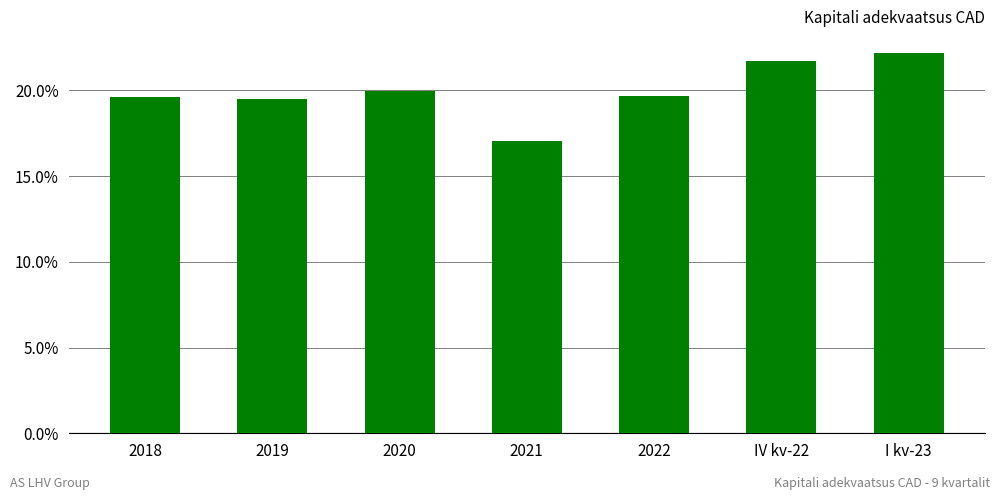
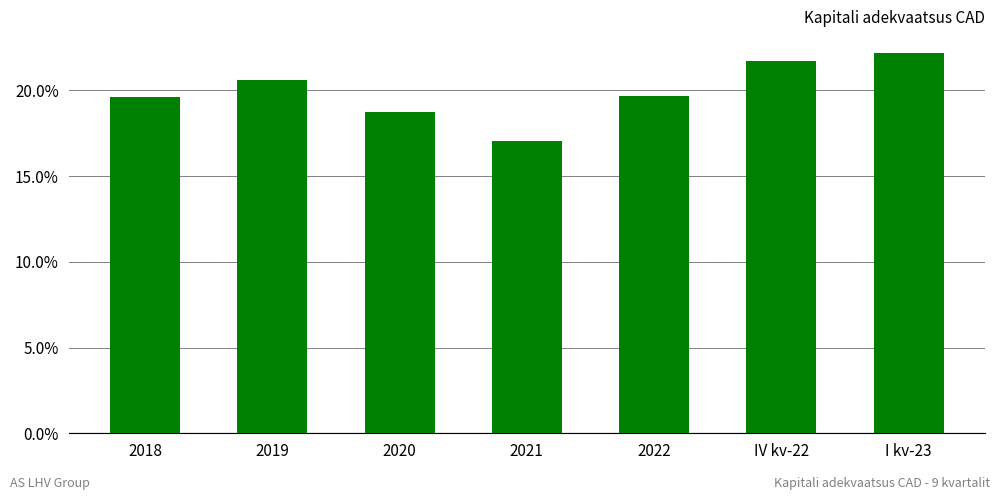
2019: 19.5% -> 20.6%
2020: 20.0% -> 18.7%
